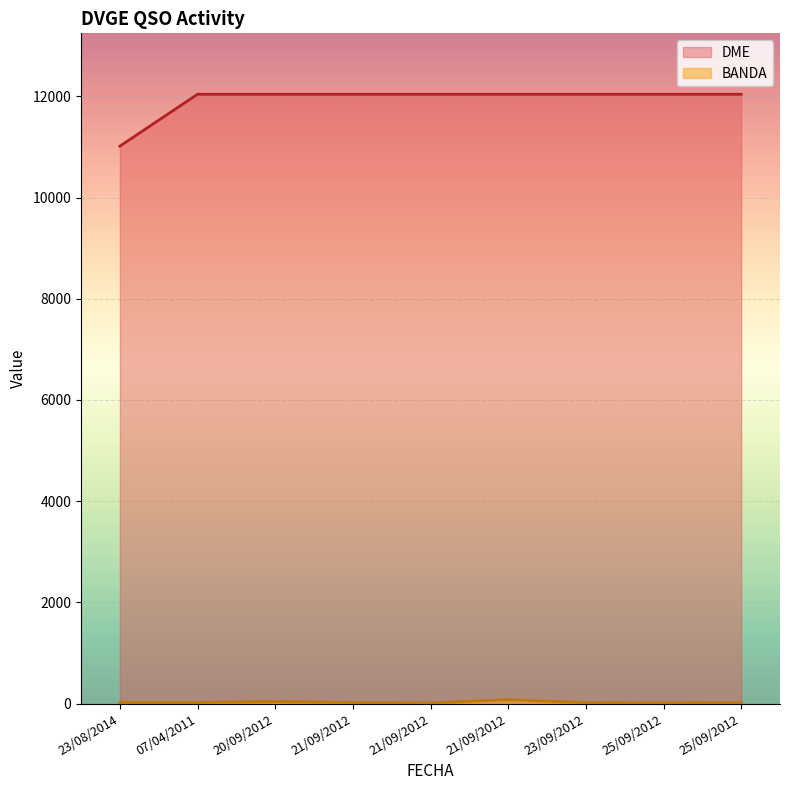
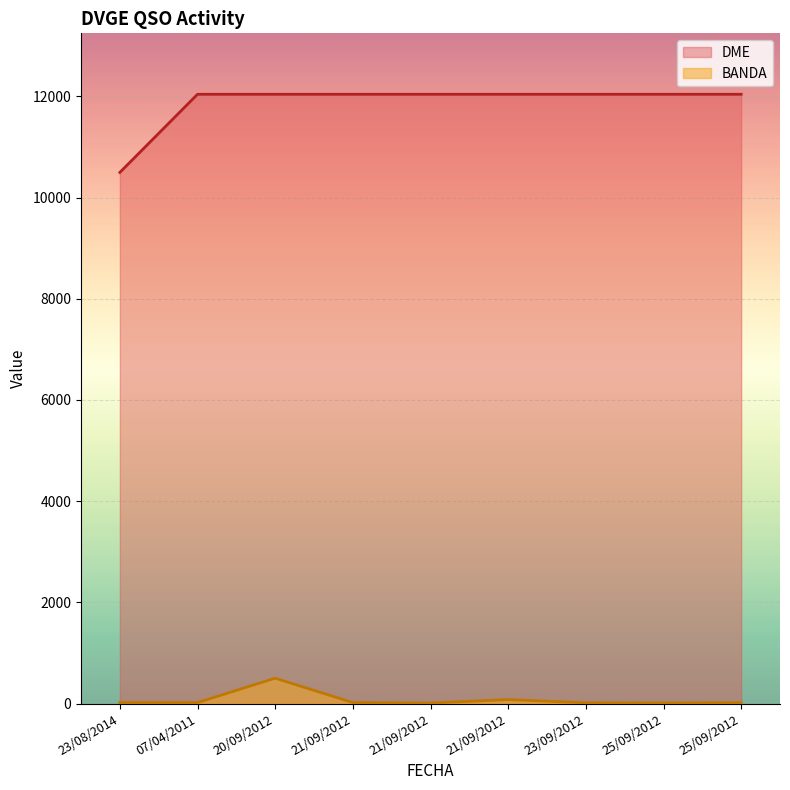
DME, 23/08/2014: 11000 -> 10500
BANDA, 20/09/2012: 0 -> 500
